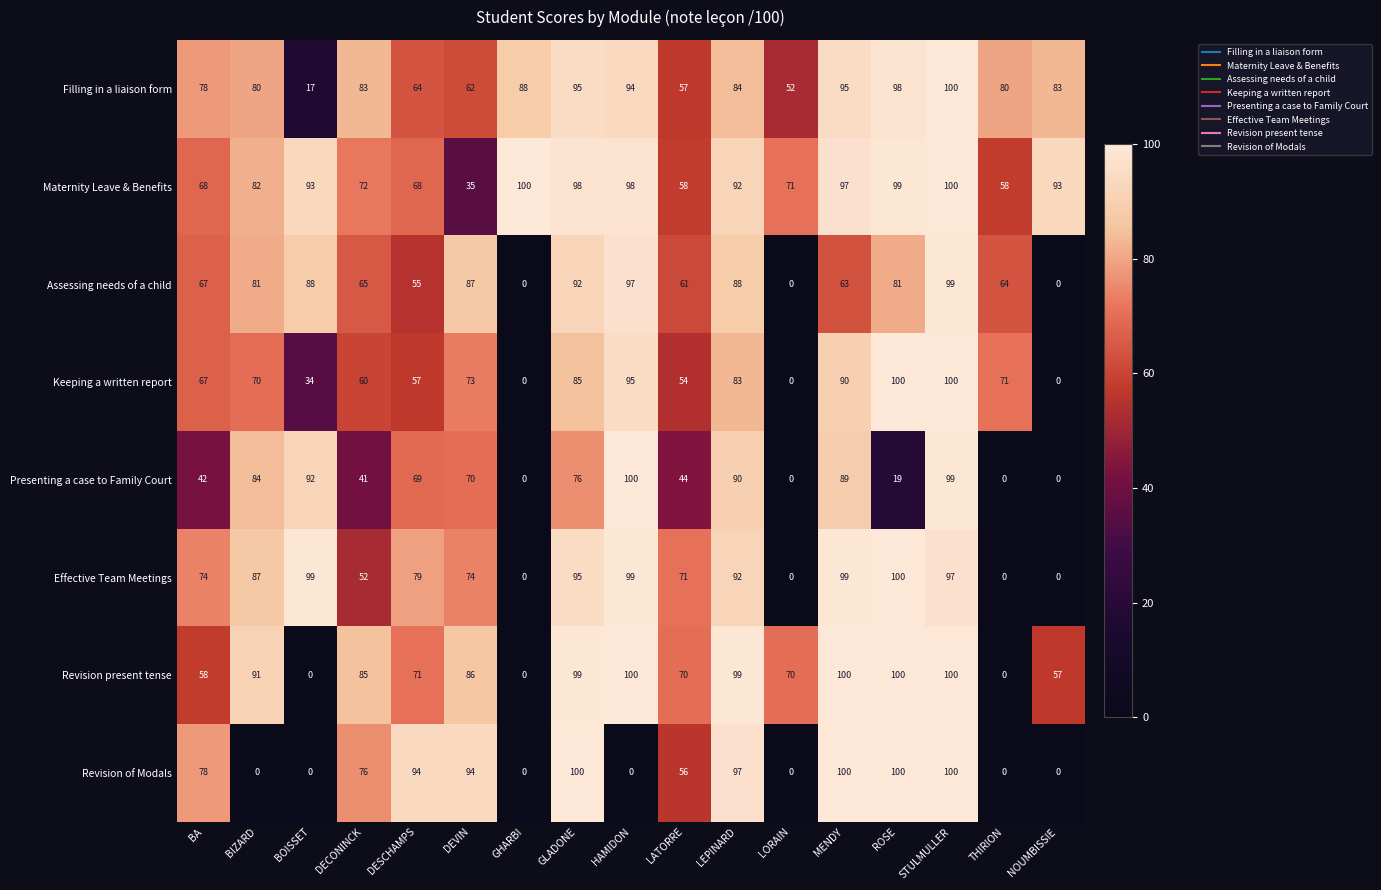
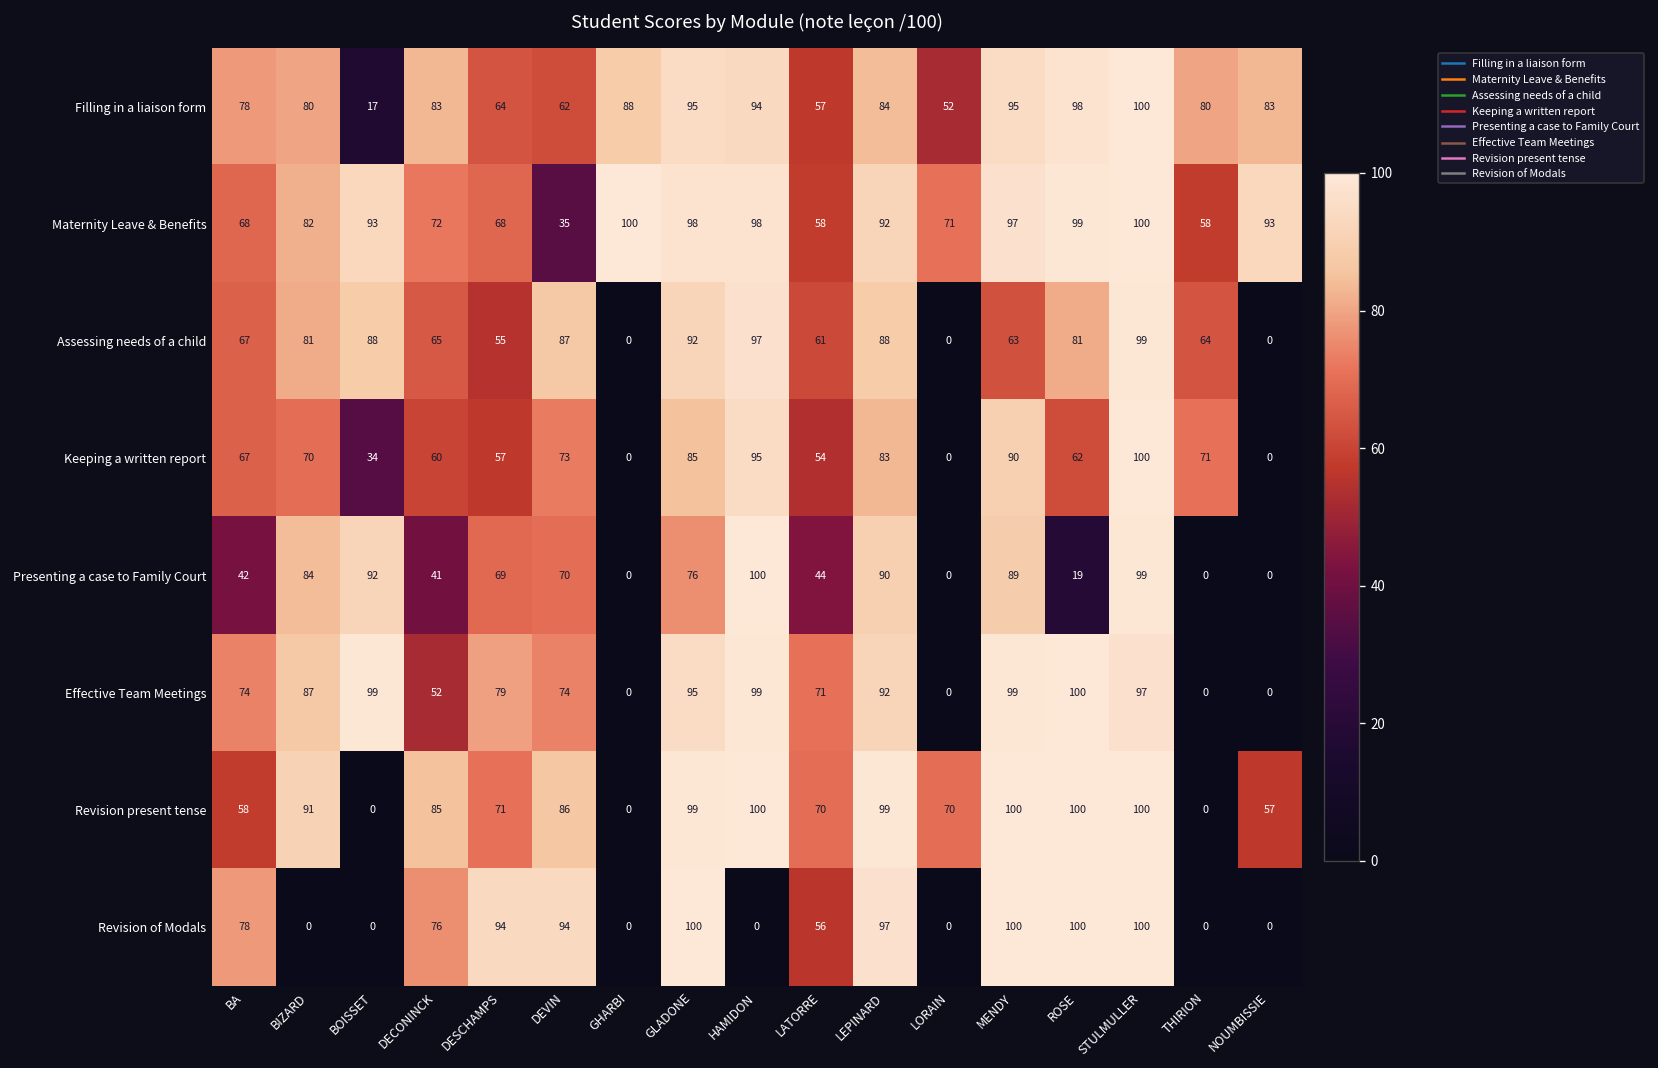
Keeping a written report, ROSE: 100 -> 62
